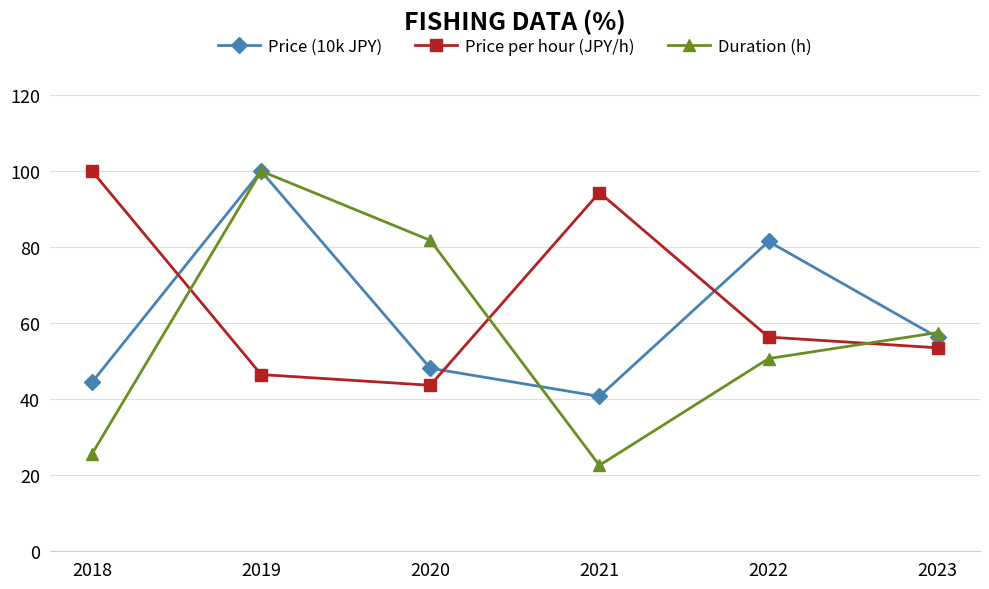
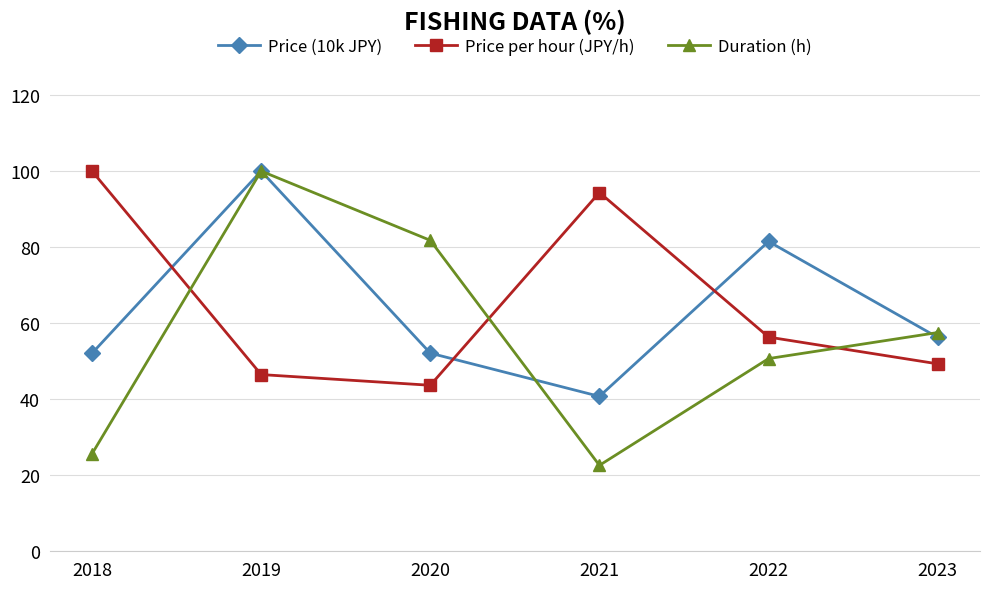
Price (10k JPY), 2018: 44 -> 52
Price (10k JPY), 2020: 48 -> 52
Price per hour (JPY/h), 2023: 54 -> 49
